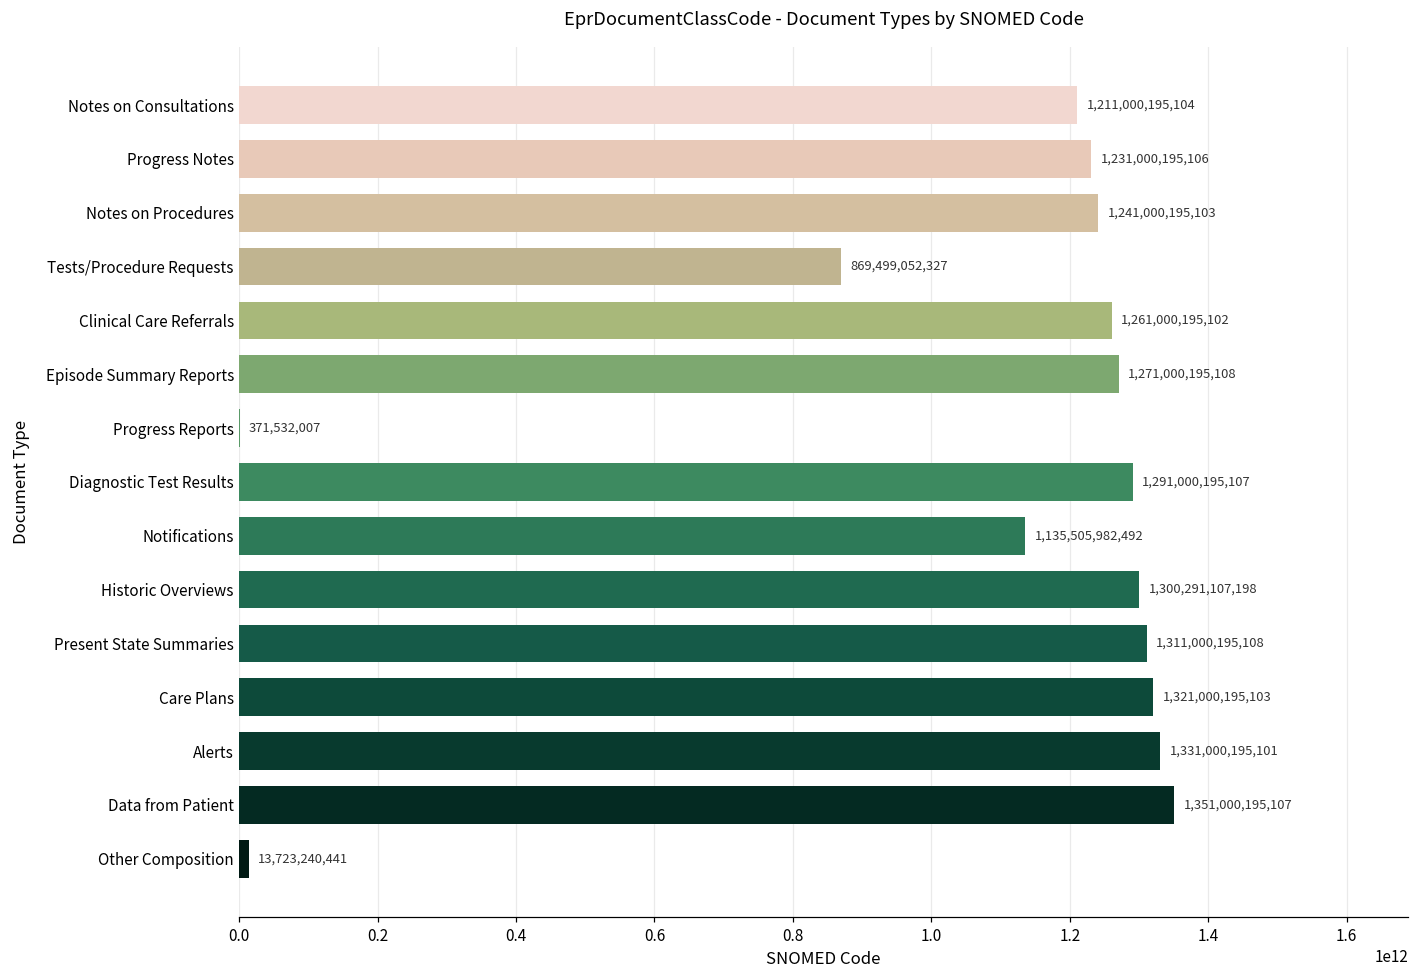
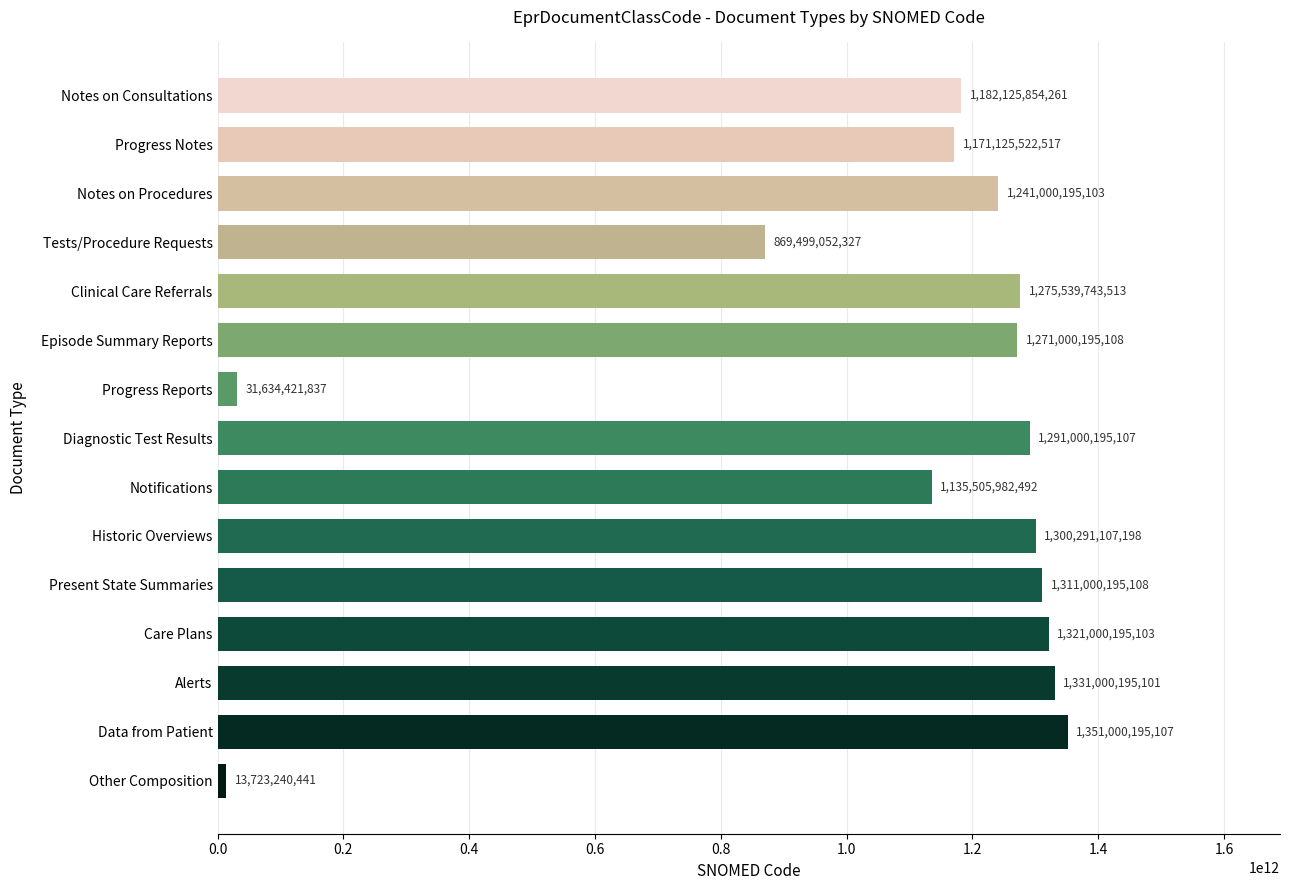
Notes on Consultations: 1,211,000,195,104 -> 1,182,125,854,261
Progress Notes: 1,231,000,195,106 -> 1,171,125,522,517
Clinical Care Referrals: 1,261,000,195,102 -> 1,275,539,743,513
Progress Reports: 371,532,007 -> 31,634,421,837
